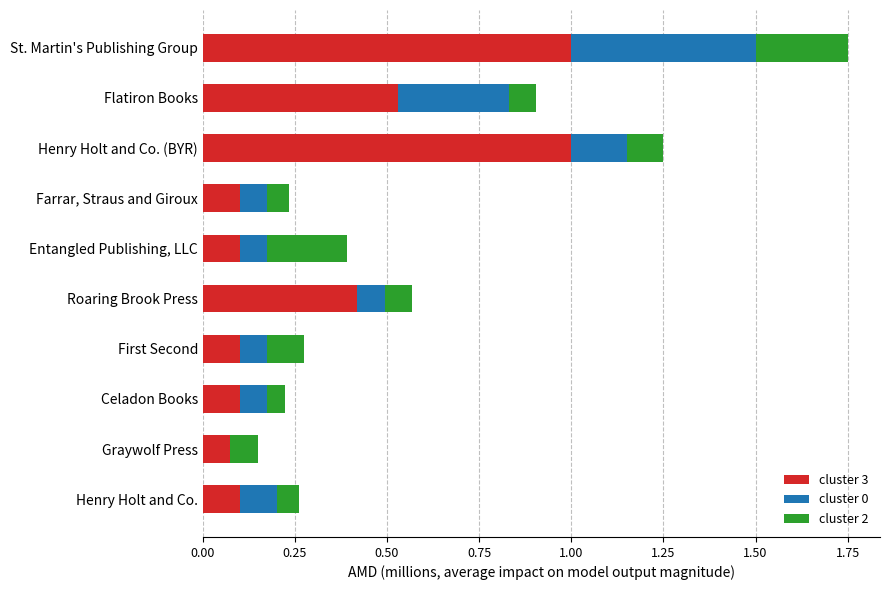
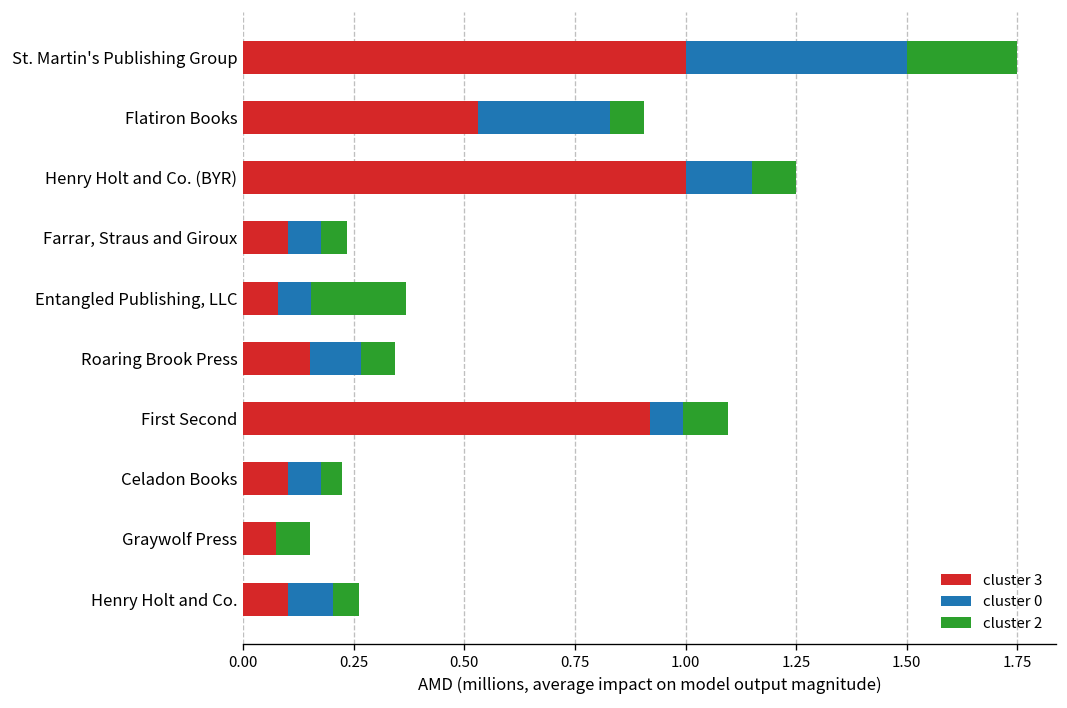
cluster 3, Entangled Publishing, LLC: 0.10 -> 0.08
cluster 3, Roaring Brook Press: 0.42 -> 0.15
cluster 0, Roaring Brook Press: 0.07 -> 0.12
cluster 3, First Second: 0.10 -> 0.92
